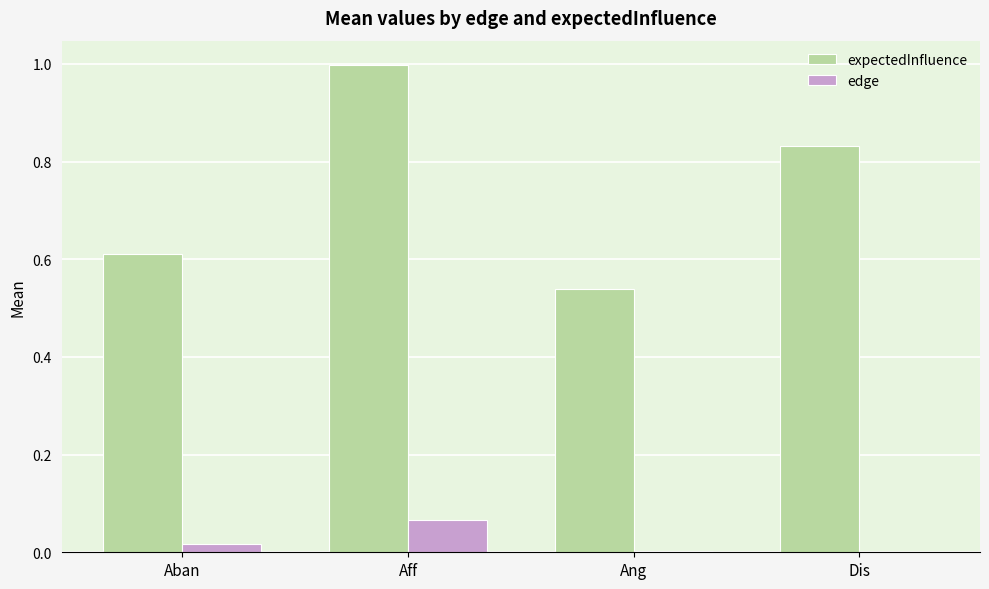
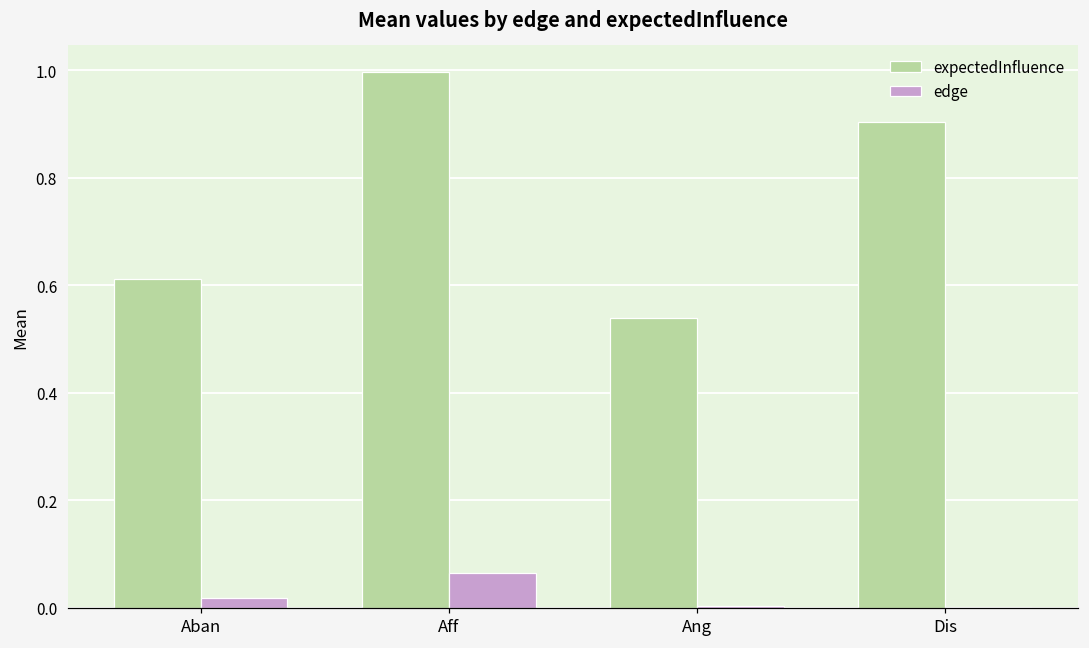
expectedInfluence, Dis: 0.83 -> 0.90
